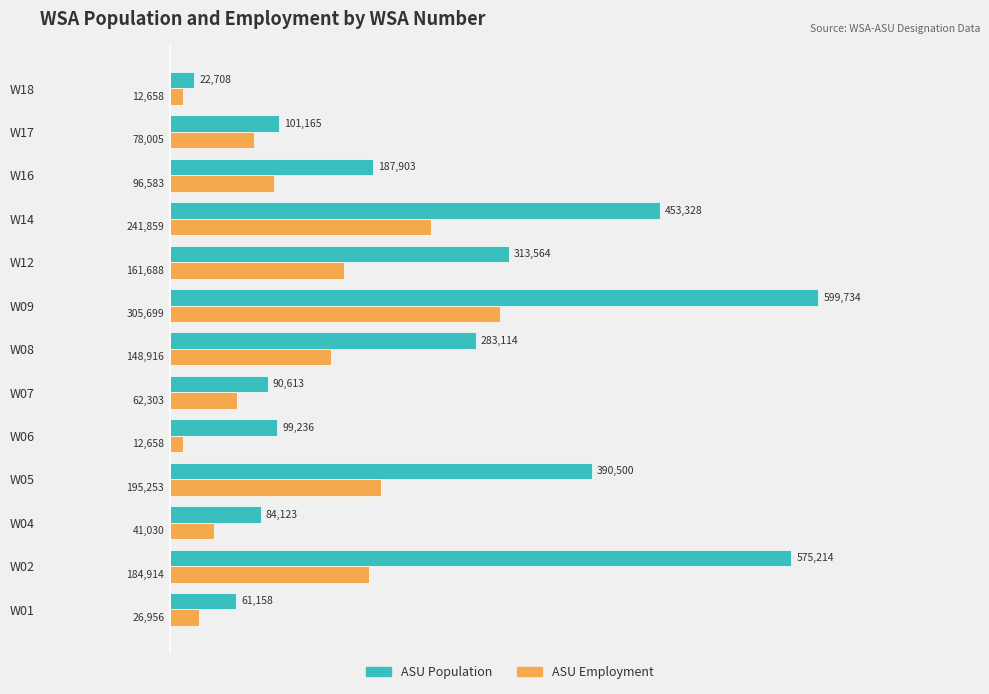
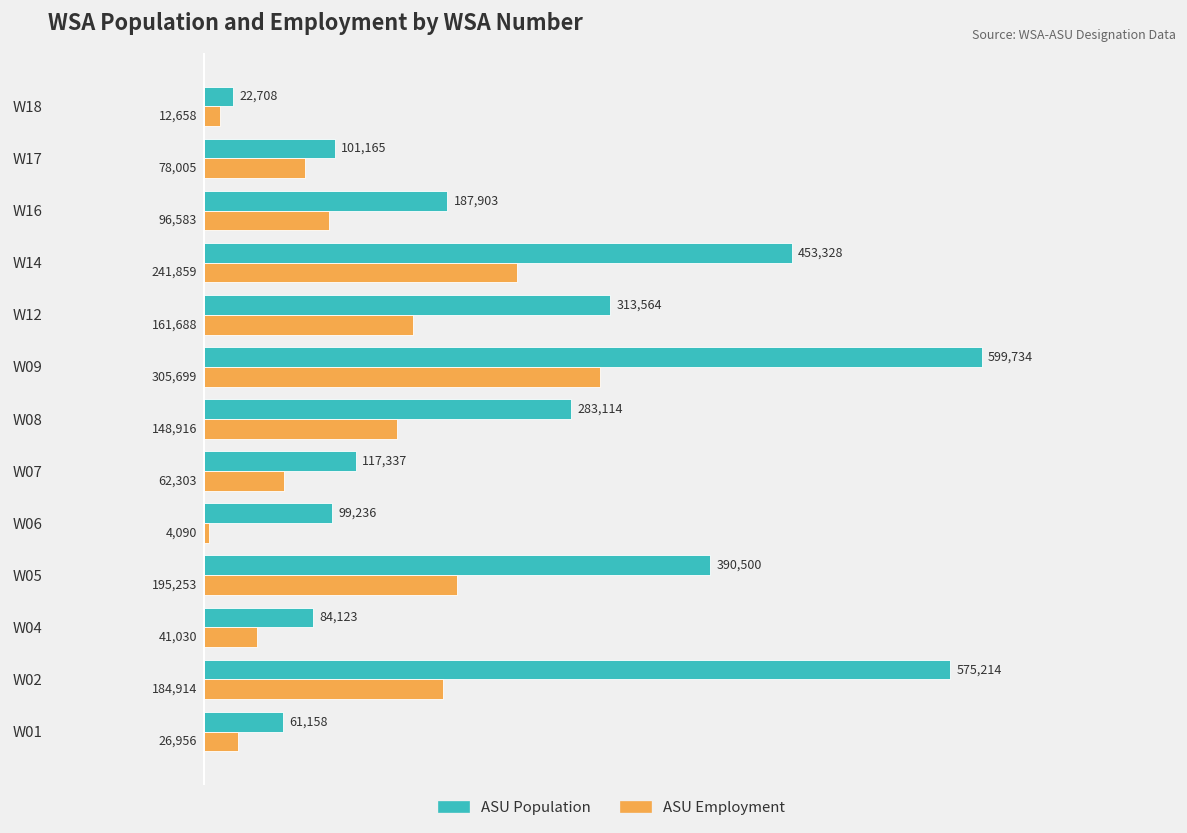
ASU Population, W07: 90,613 -> 117,337
ASU Employment, W06: 12,658 -> 4,090
